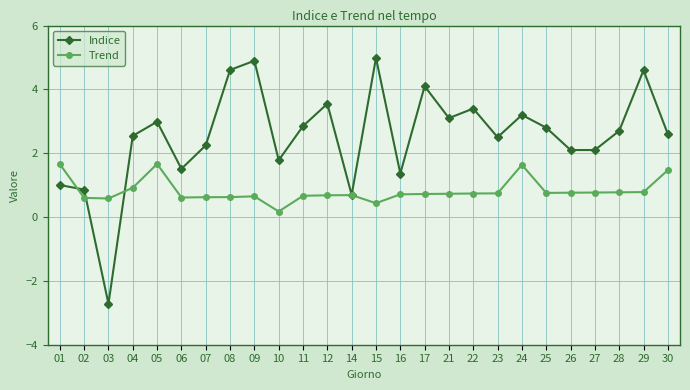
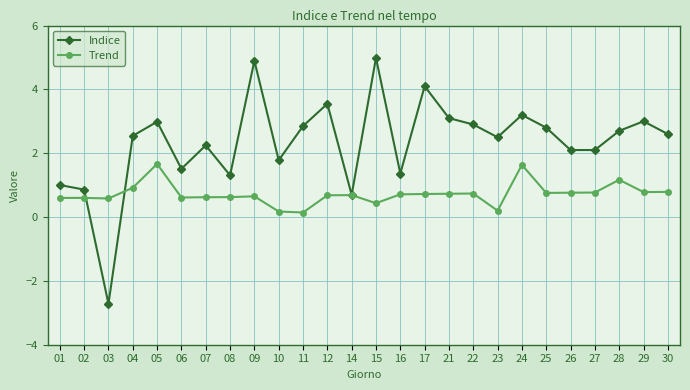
Trend, 01: 1.7 -> 0.6
Indice, 08: 4.6 -> 1.3
Trend, 11: 0.7 -> 0.1
Indice, 22: 3.4 -> 2.9
Trend, 23: 0.7 -> 0.2
Trend, 28: 0.8 -> 1.2
Indice, 29: 4.6 -> 3.0
Trend, 30: 1.5 -> 0.8
